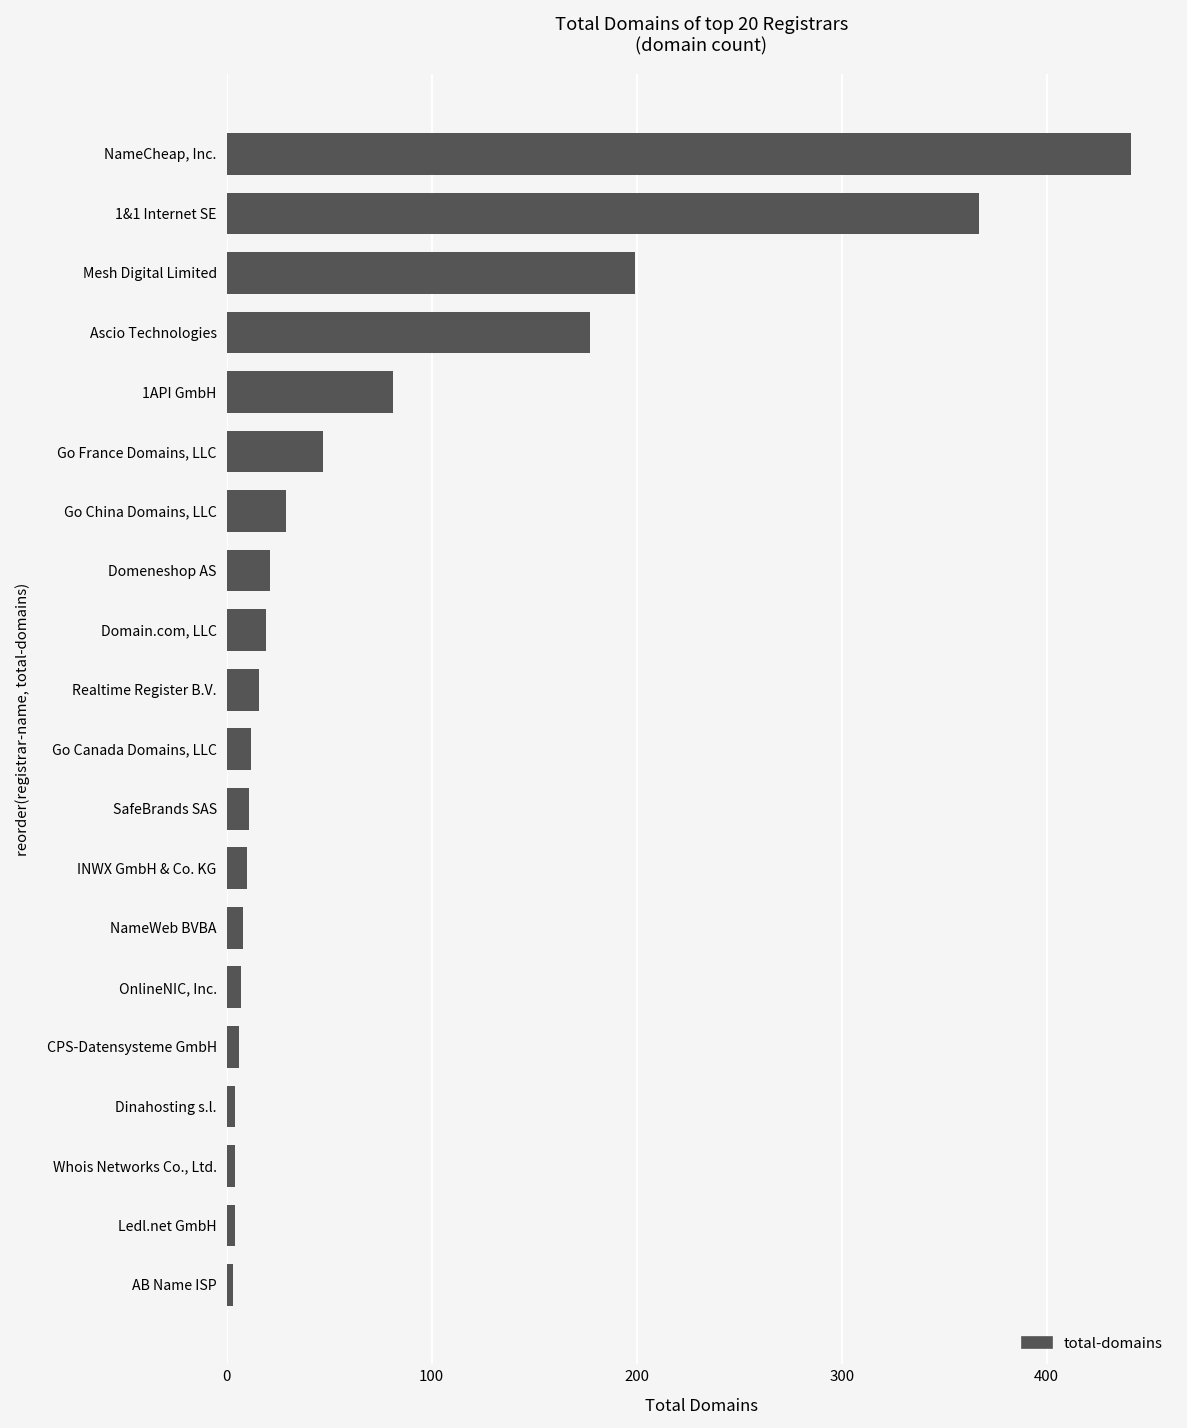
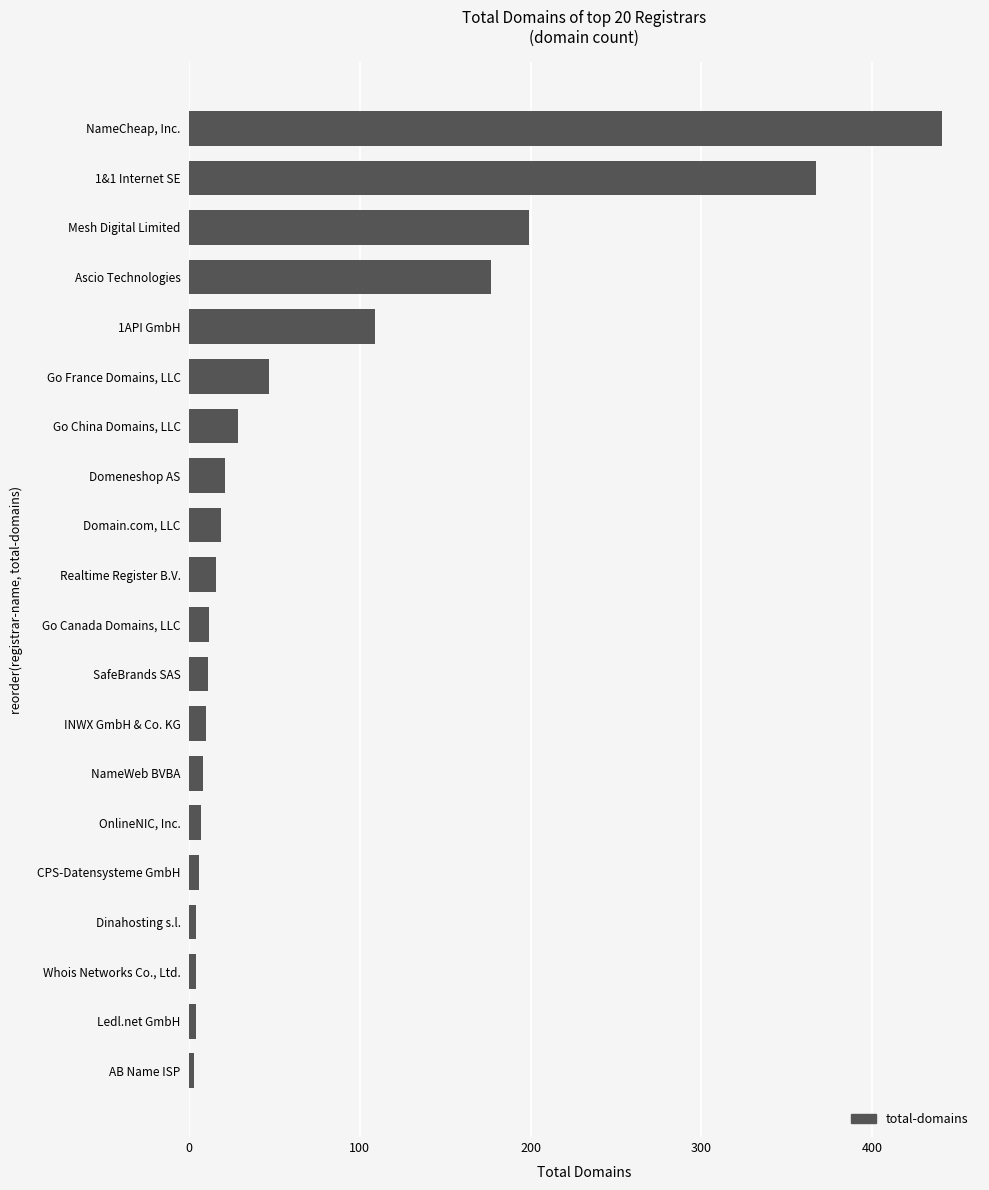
1API GmbH: 81 -> 109
